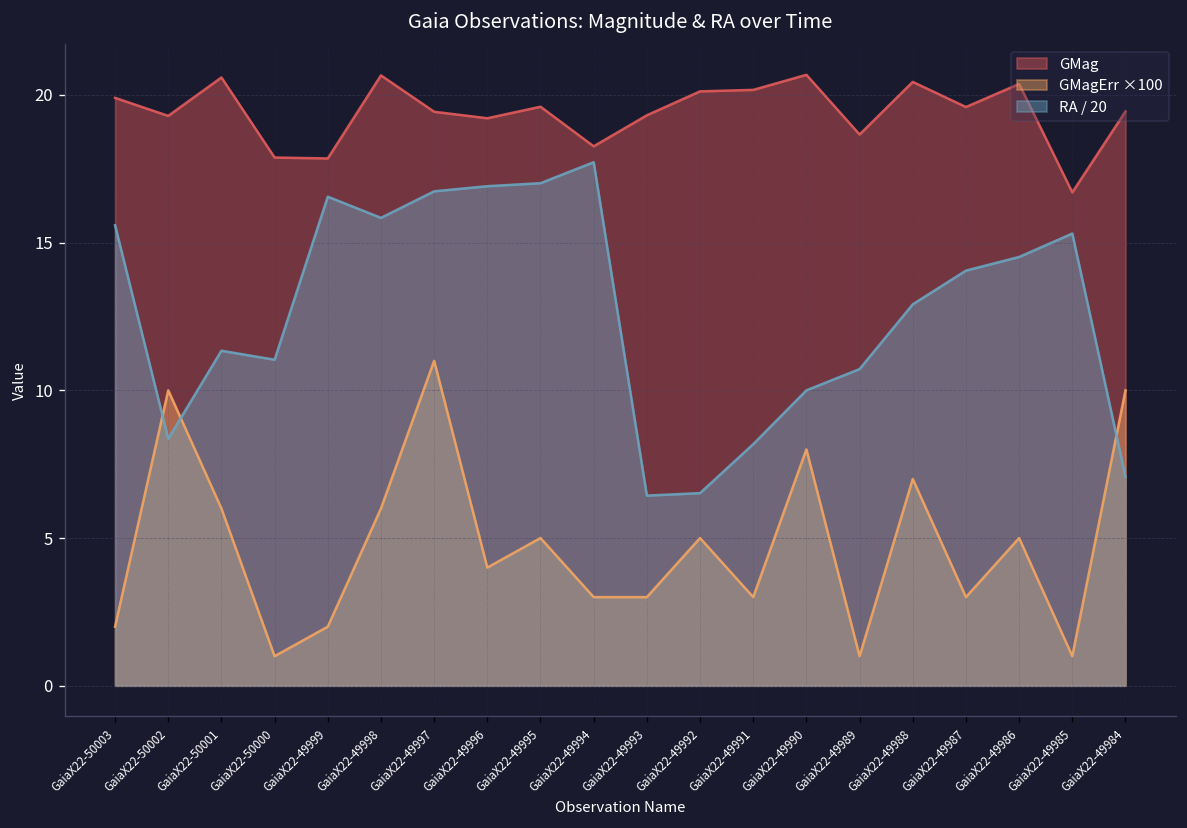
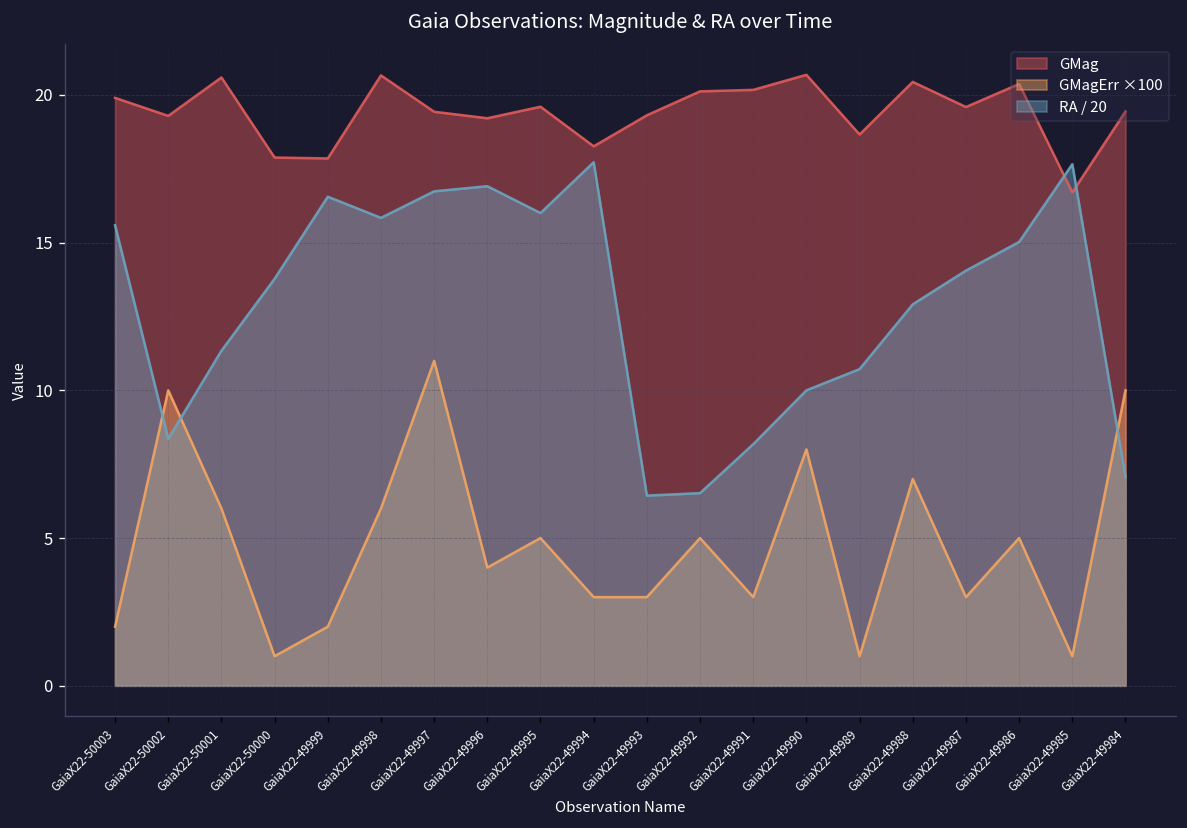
RA / 20, GaiaX22-50000: 11.0 -> 13.8
RA / 20, GaiaX22-49995: 17.0 -> 16.0
RA / 20, GaiaX22-49986: 14.5 -> 15.0
RA / 20, GaiaX22-49985: 15.3 -> 17.7
